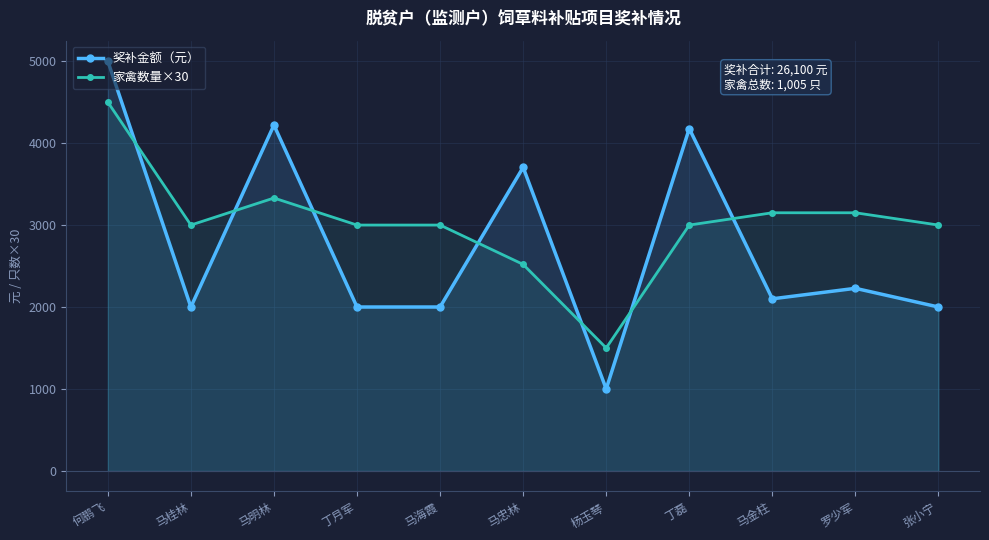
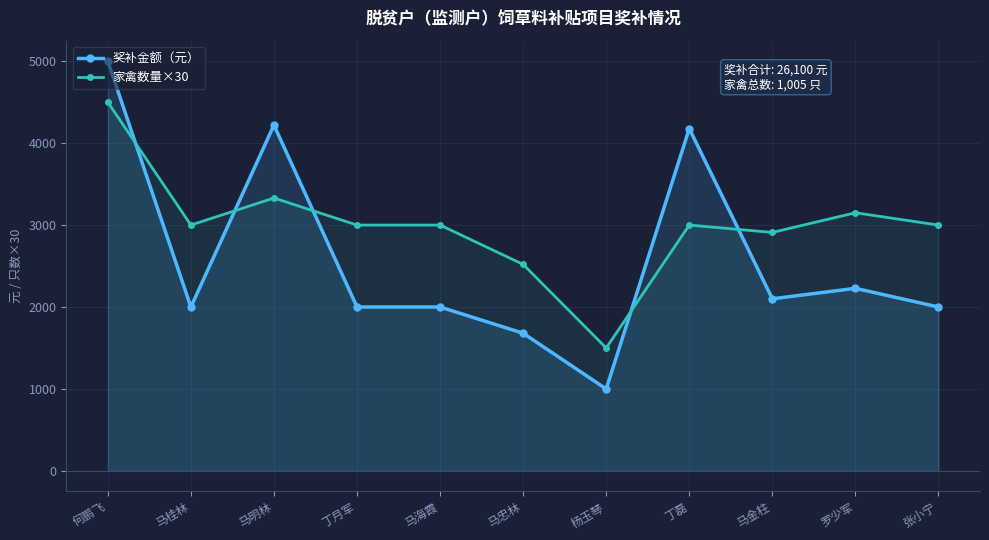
奖补金额（元）, 马忠林: 3700 -> 1700
家禽数量×30, 马金柱: 3200 -> 2900
